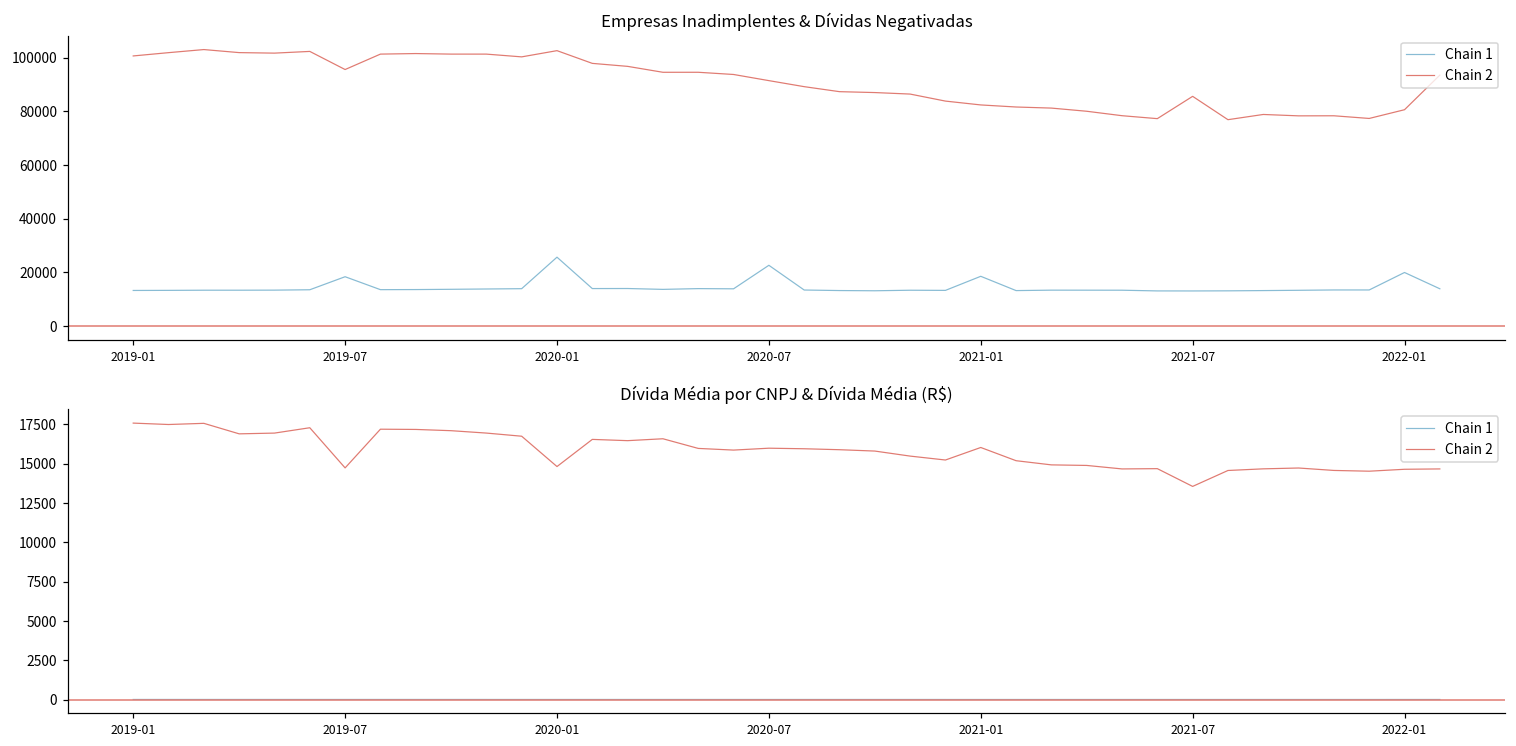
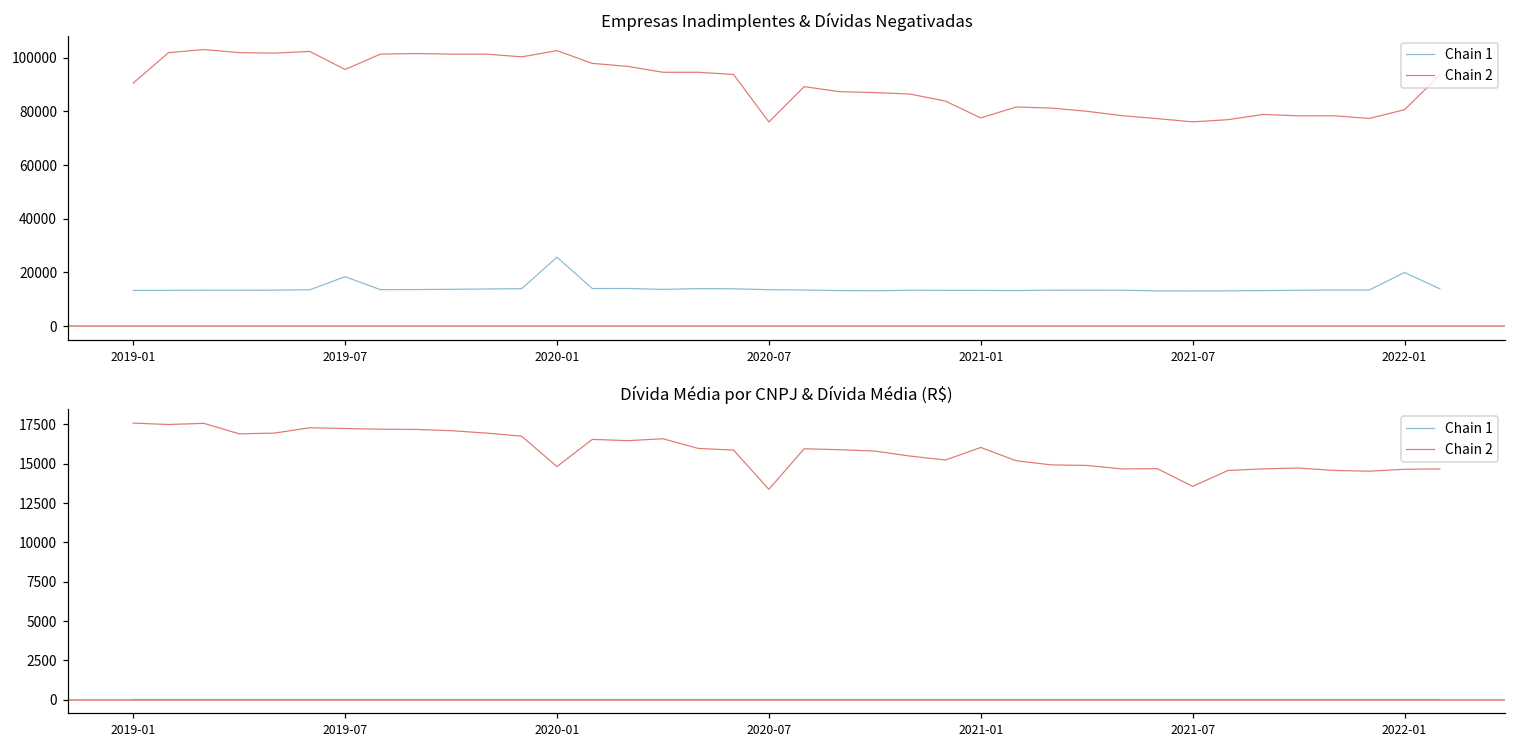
Empresas Inadimplentes & Dívidas Negativadas, Chain 2, 2019-01: 101000 -> 91000
Empresas Inadimplentes & Dívidas Negativadas, Chain 1, 2020-07: 23000 -> 14000
Empresas Inadimplentes & Dívidas Negativadas, Chain 2, 2020-07: 91000 -> 76000
Empresas Inadimplentes & Dívidas Negativadas, Chain 1, 2021-01: 19000 -> 13000
Empresas Inadimplentes & Dívidas Negativadas, Chain 2, 2021-01: 82000 -> 78000
Empresas Inadimplentes & Dívidas Negativadas, Chain 2, 2021-07: 86000 -> 76000
Dívida Média por CNPJ & Dívida Média (R$), Chain 2, 2019-07: 14700 -> 17200
Dívida Média por CNPJ & Dívida Média (R$), Chain 2, 2020-07: 16000 -> 13400
